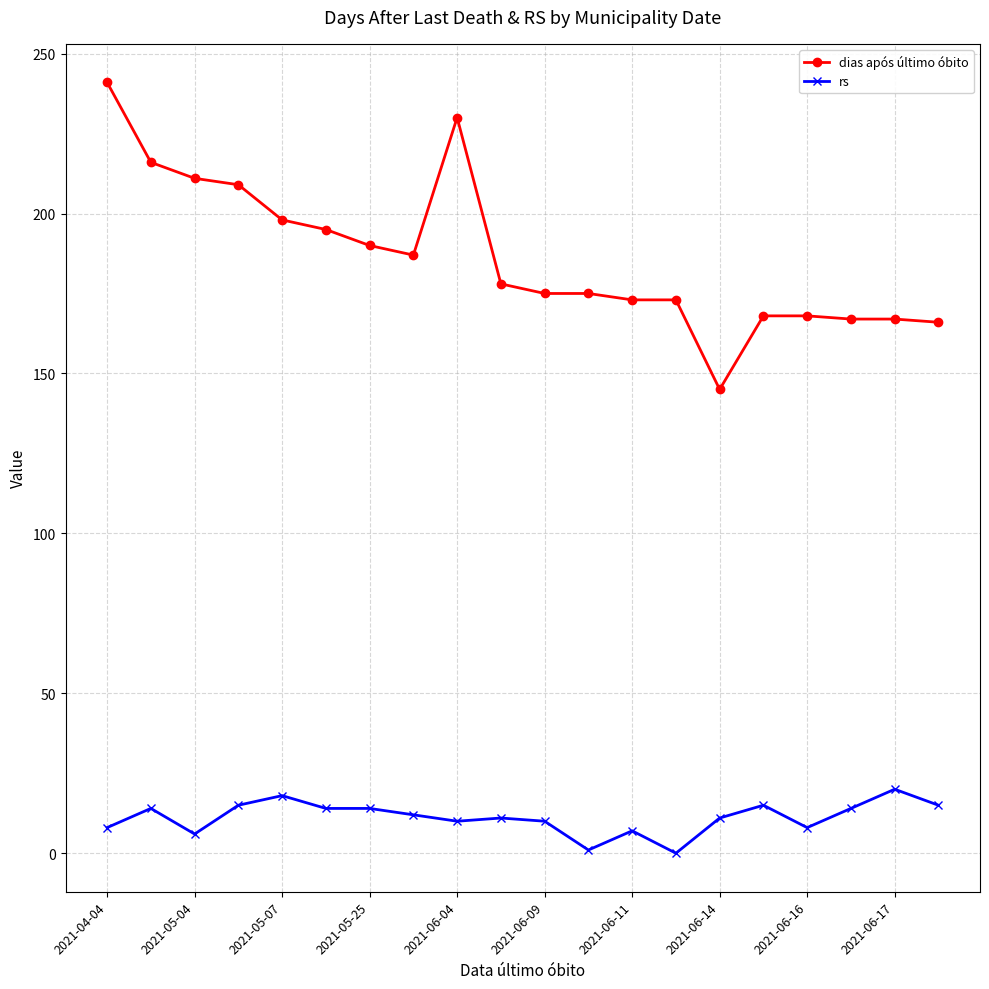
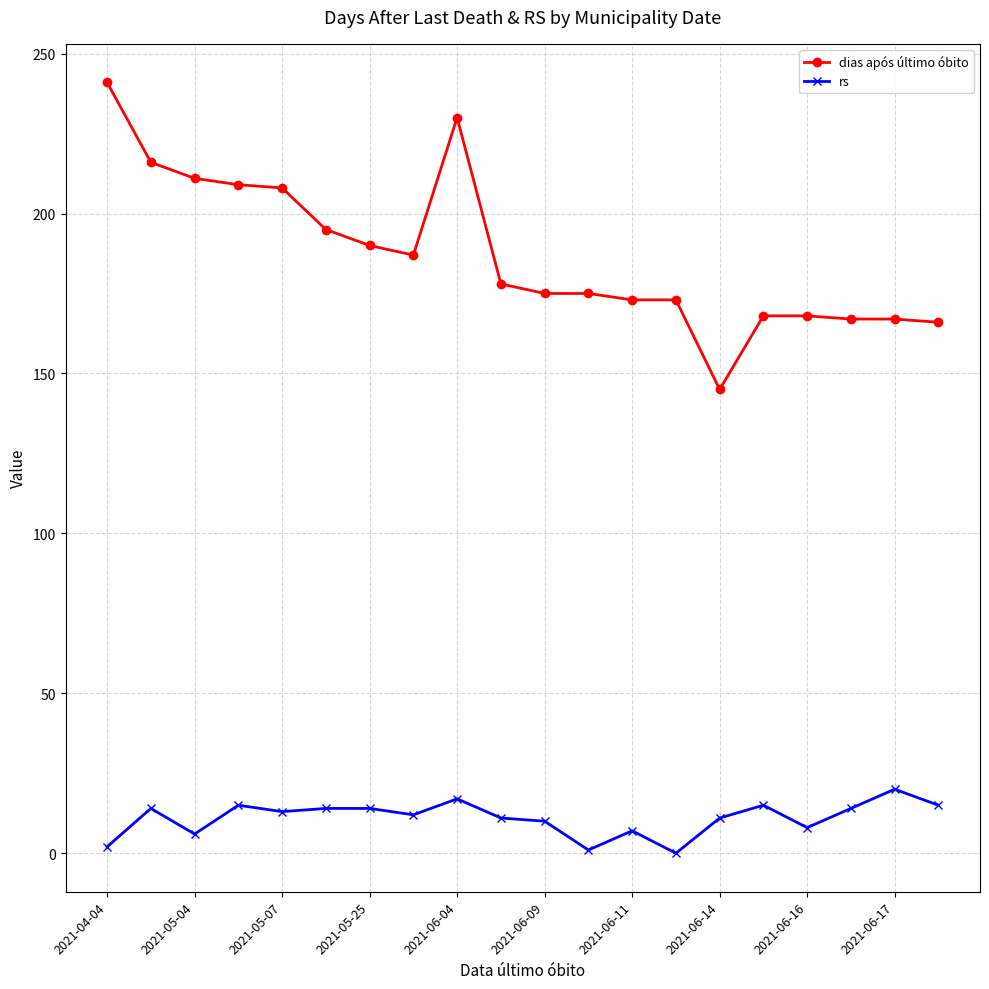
rs, 2021-04-04: 8 -> 2
dias após último óbito, 2021-05-07: 198 -> 208
rs, 2021-05-07: 18 -> 13
rs, 2021-06-04: 10 -> 17
